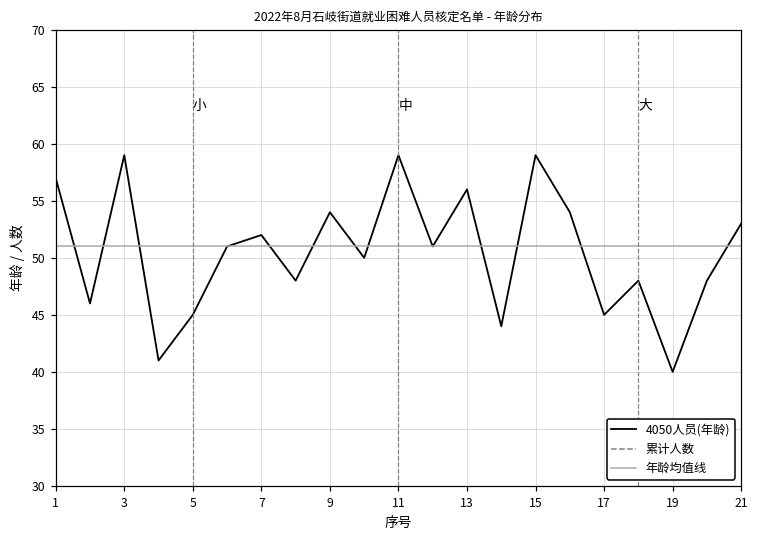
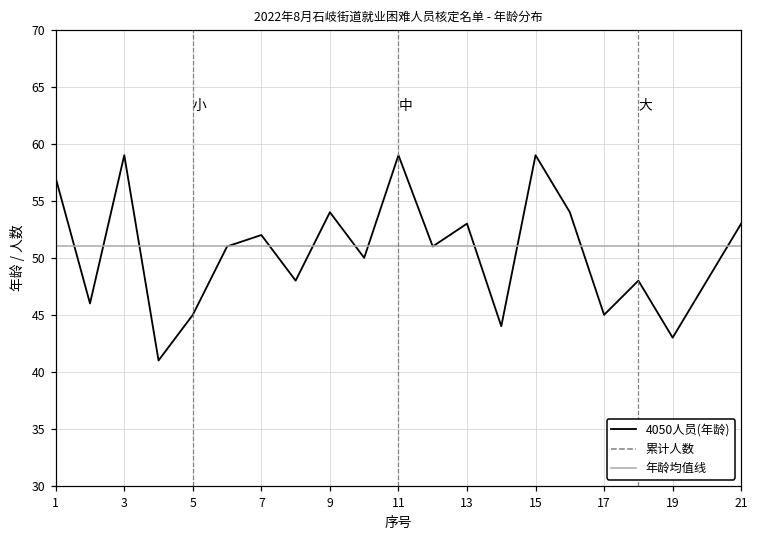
4050人员(年龄), 13: 56 -> 53
4050人员(年龄), 19: 40 -> 43
